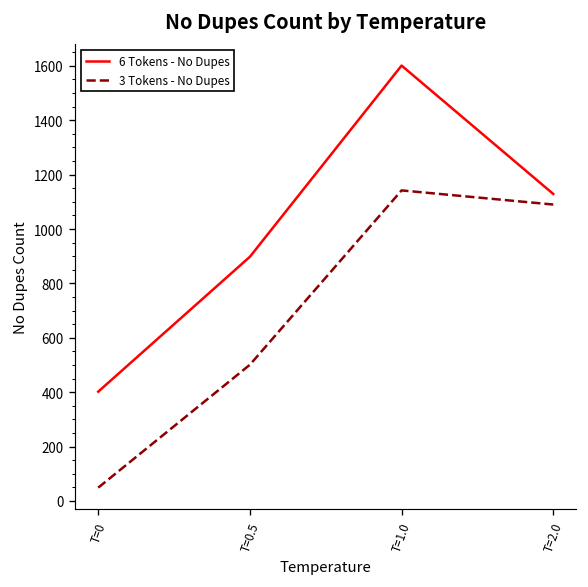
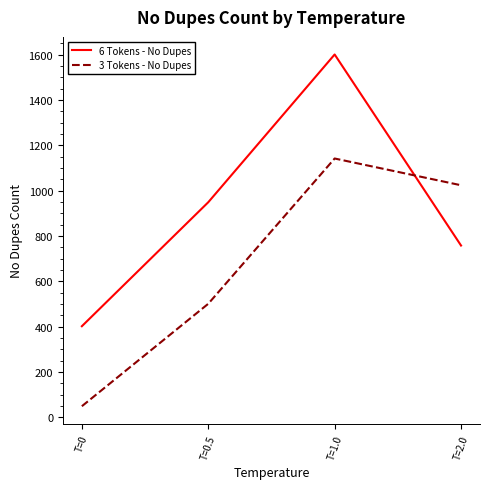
6 Tokens - No Dupes, T=0.5: 900 -> 950
6 Tokens - No Dupes, T=2.0: 1130 -> 760
3 Tokens - No Dupes, T=2.0: 1090 -> 1020
